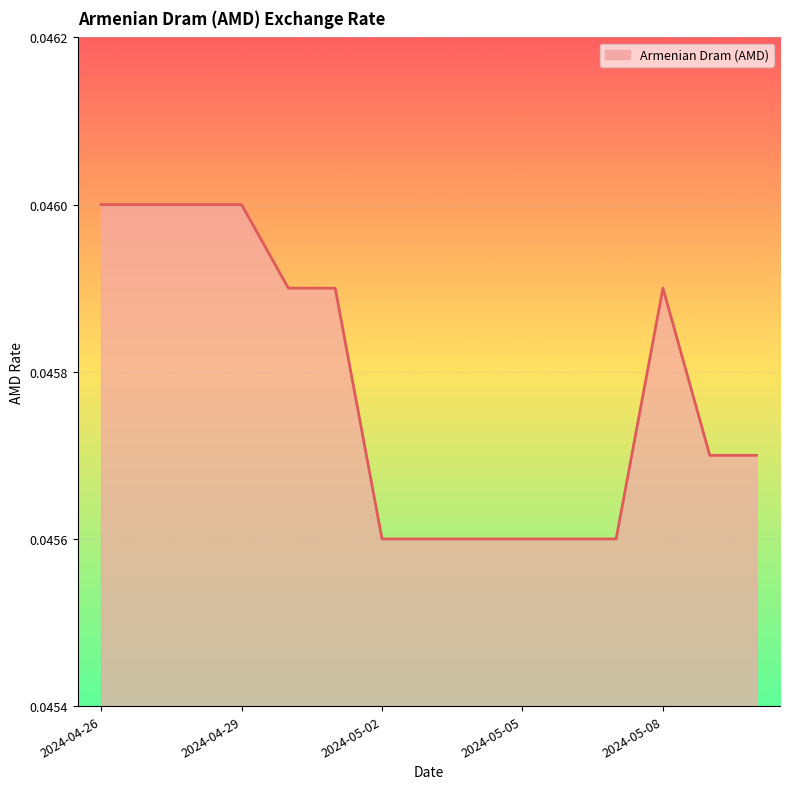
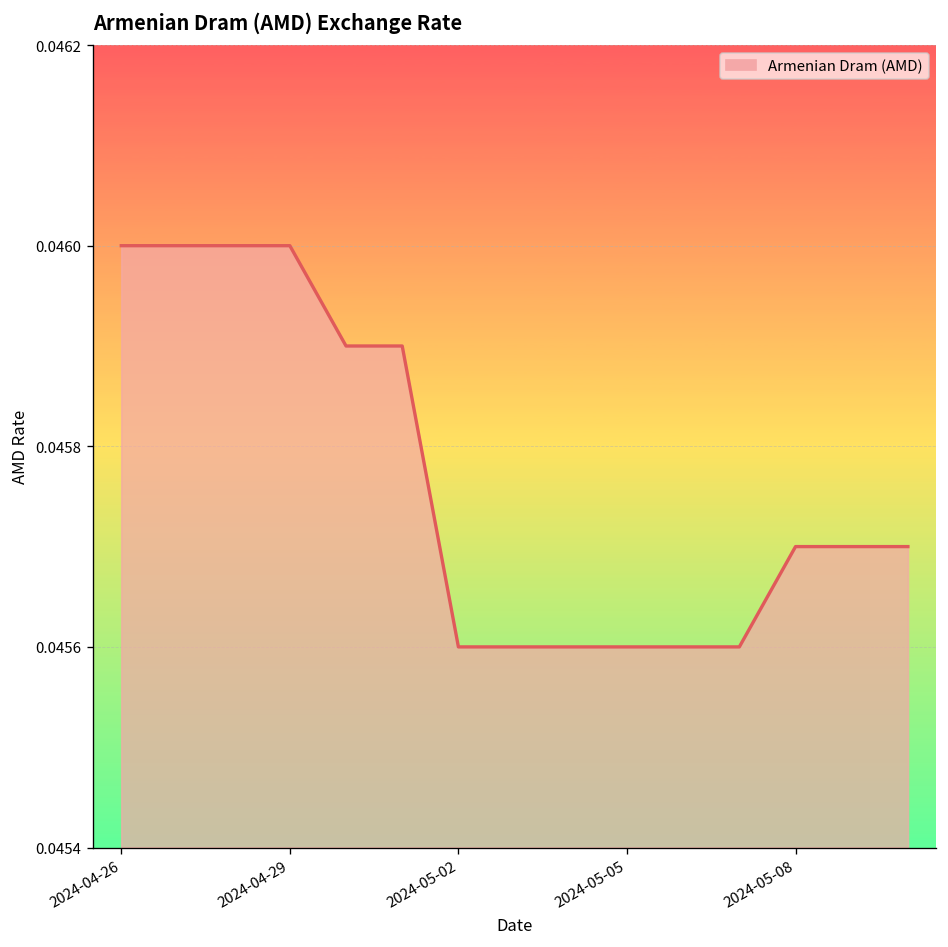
2024-05-08: 0.0459 -> 0.0457
